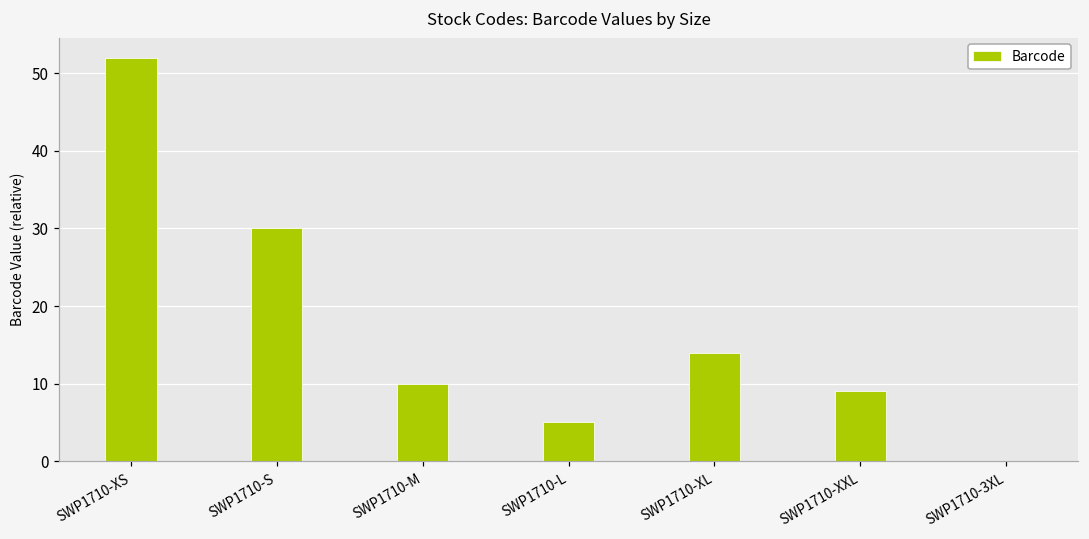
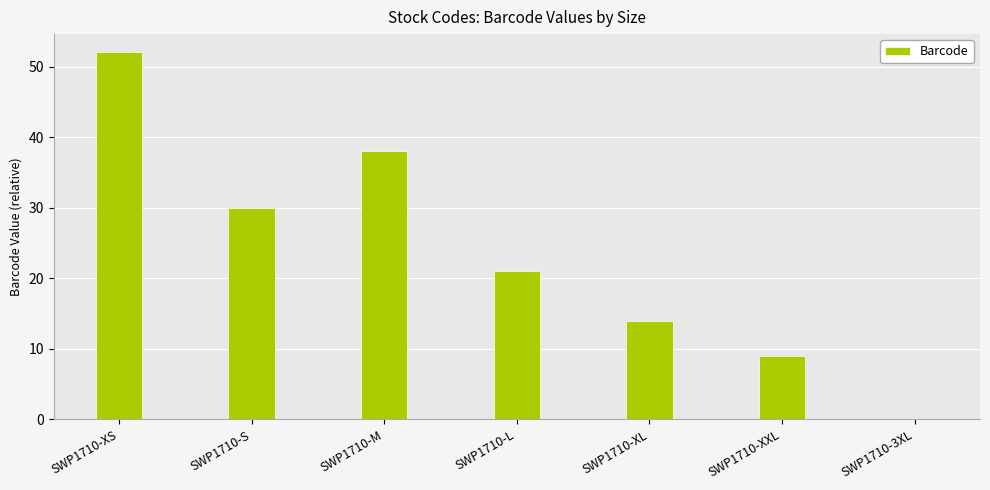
SWP1710-M: 10 -> 38
SWP1710-L: 5 -> 21
